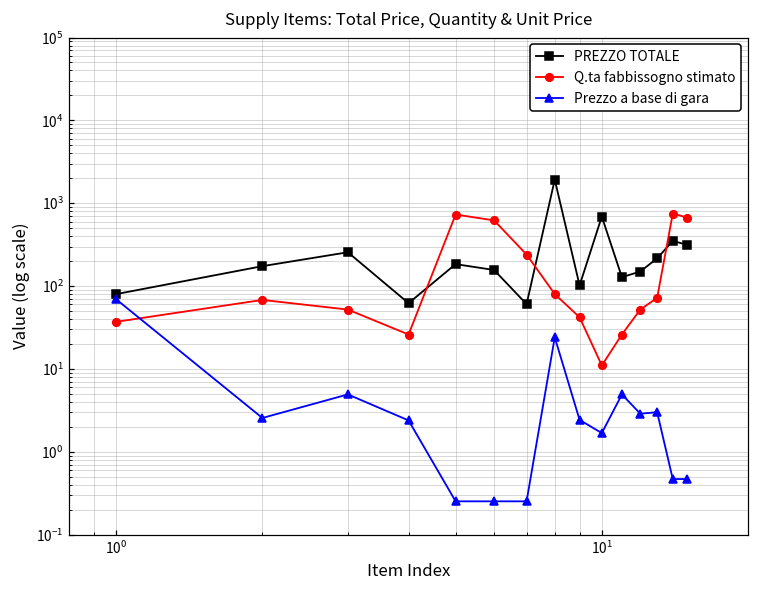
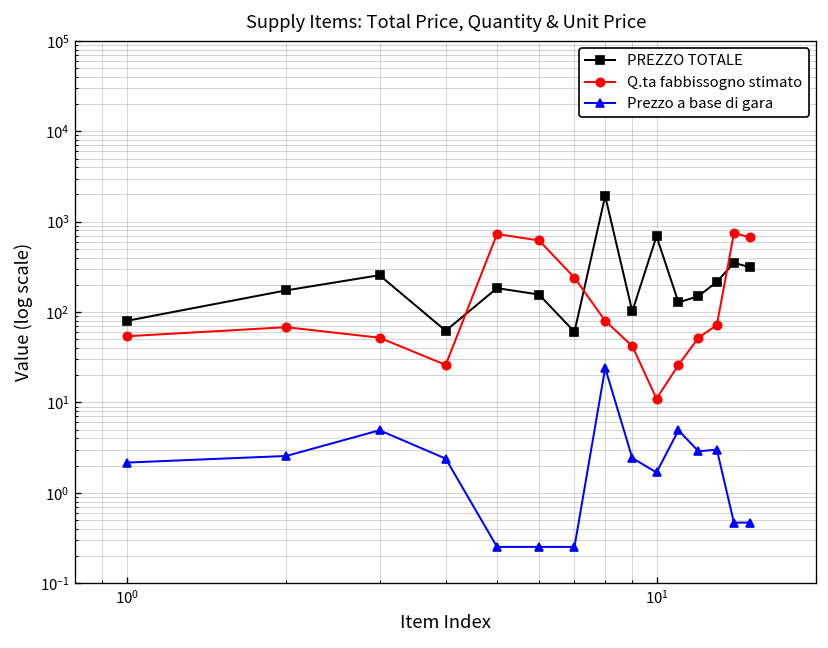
Q.ta fabbissogno stimato, 10^0: 40 -> 50
Prezzo a base di gara, 10^0: 70 -> 2.2
